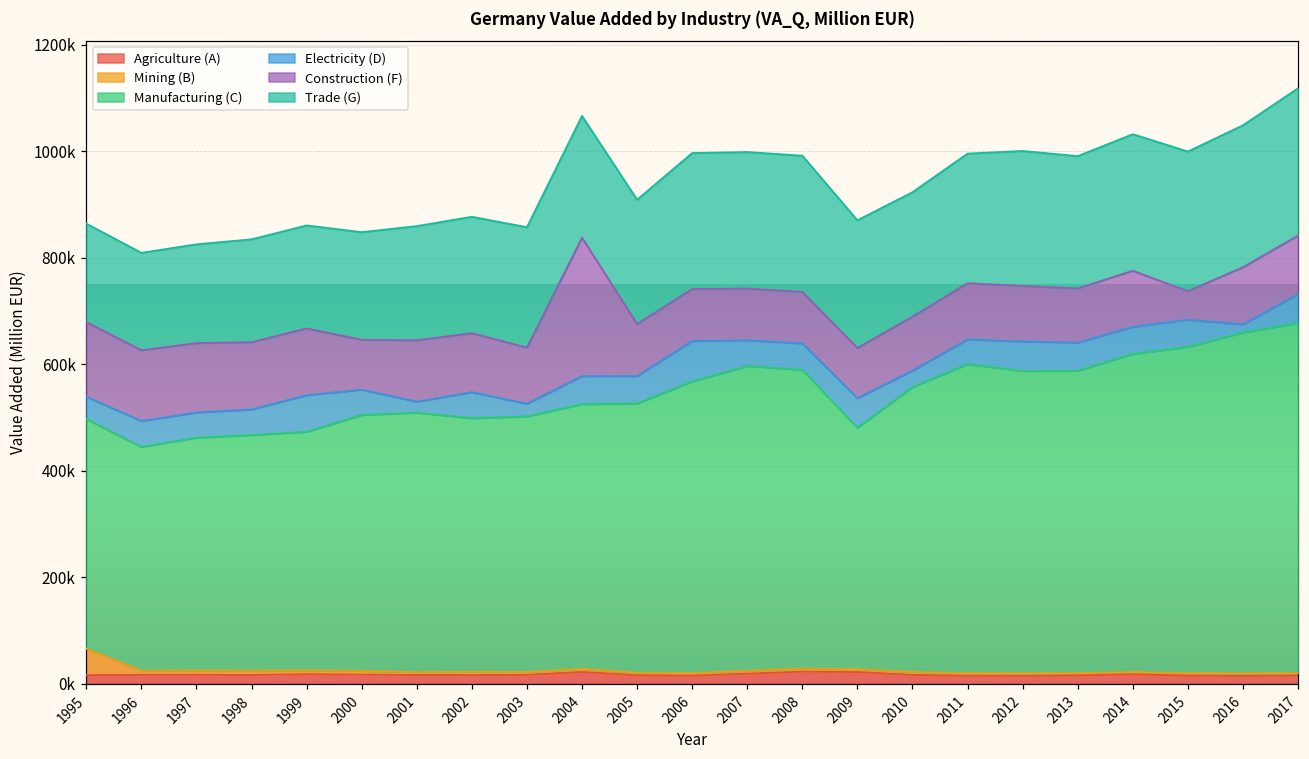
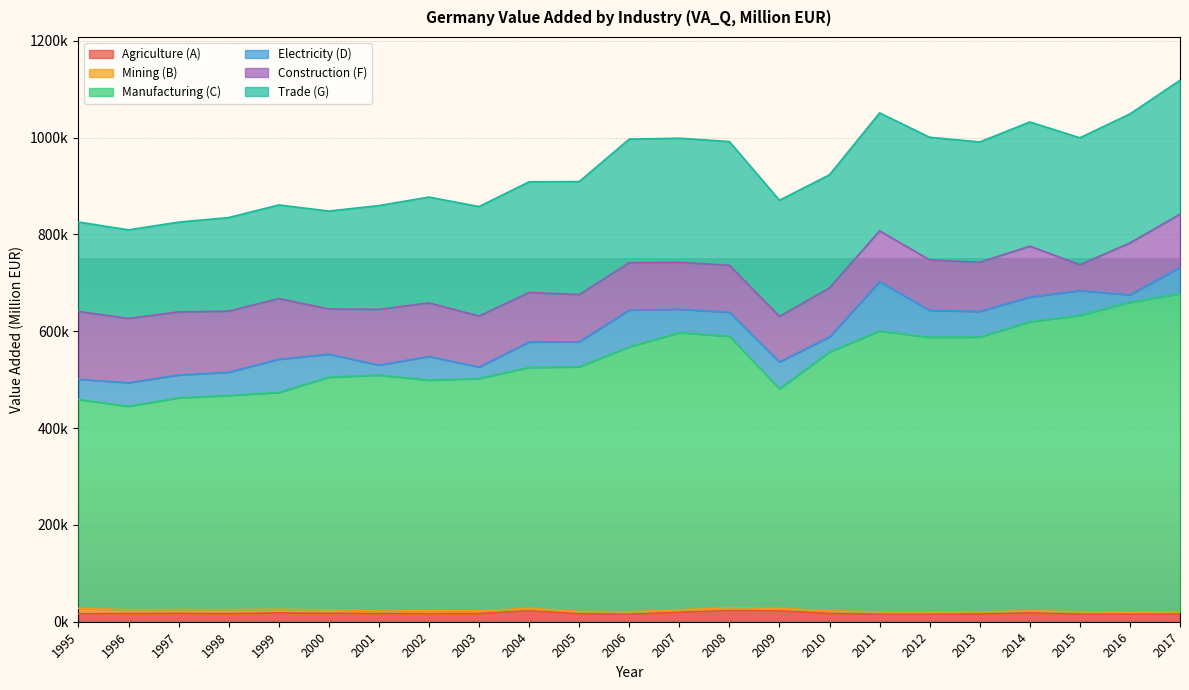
Mining (B), 1995: 50000 -> 10000
Construction (F), 2004: 260000 -> 100000
Electricity (D), 2011: 50000 -> 100000
